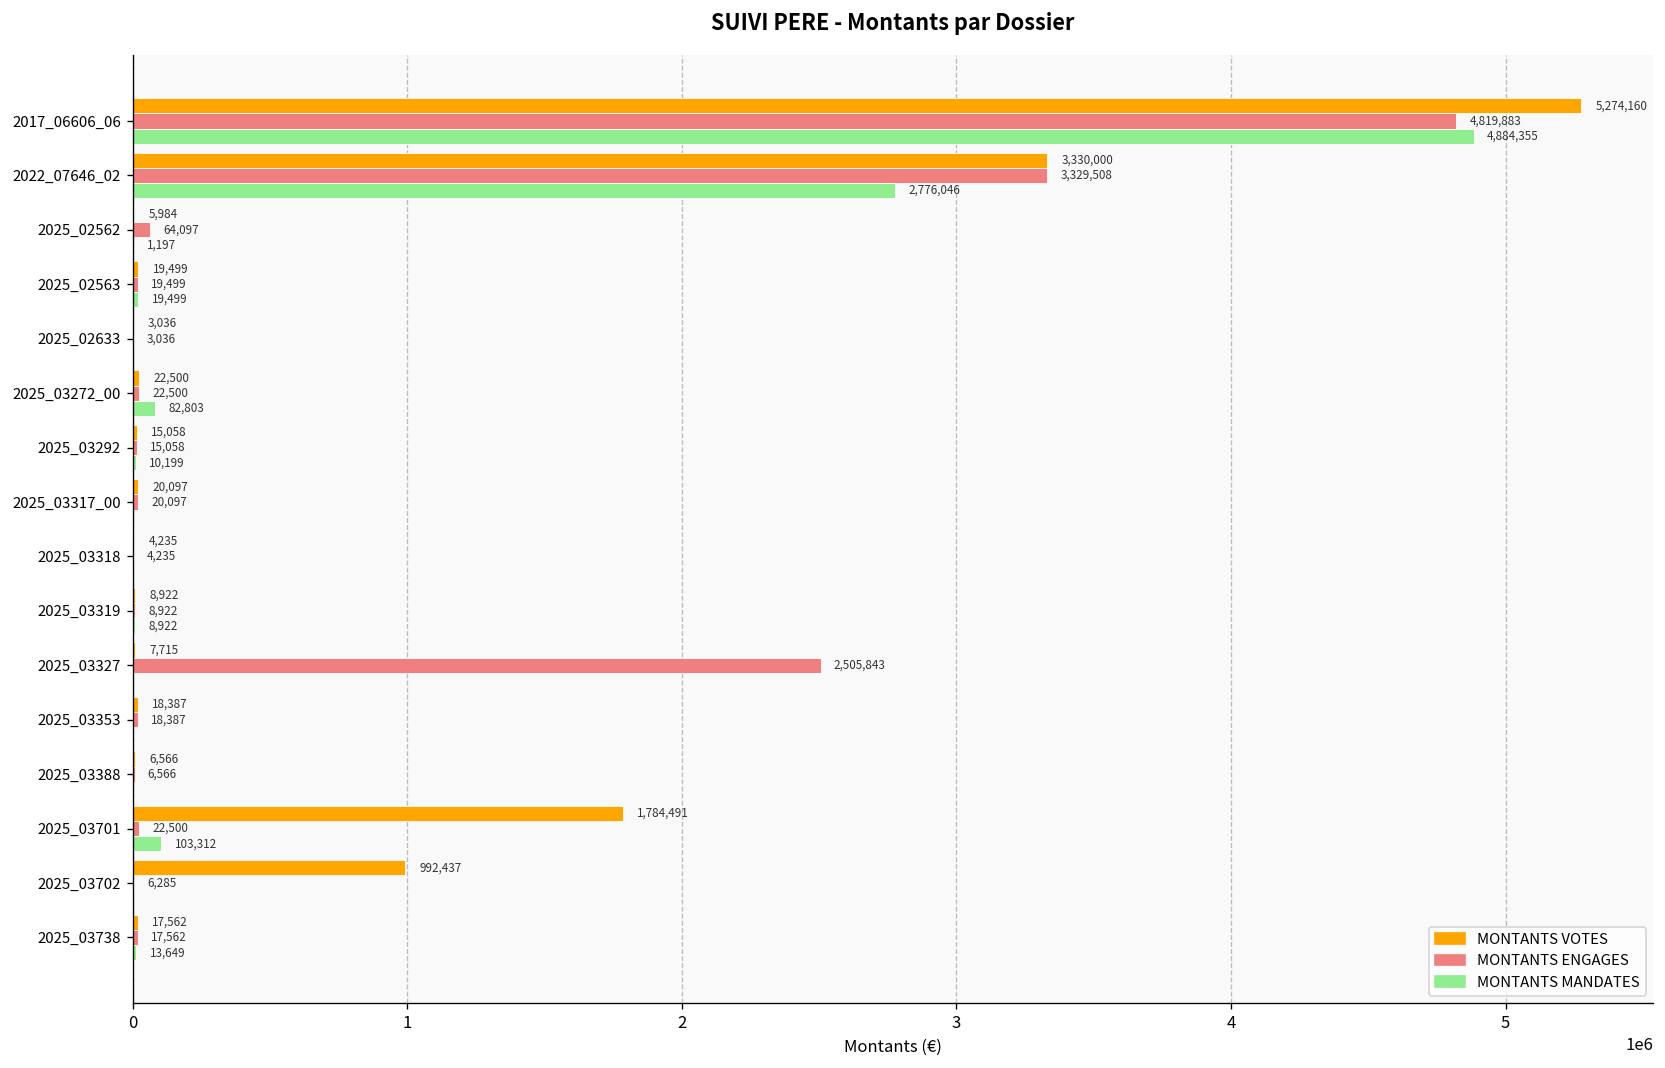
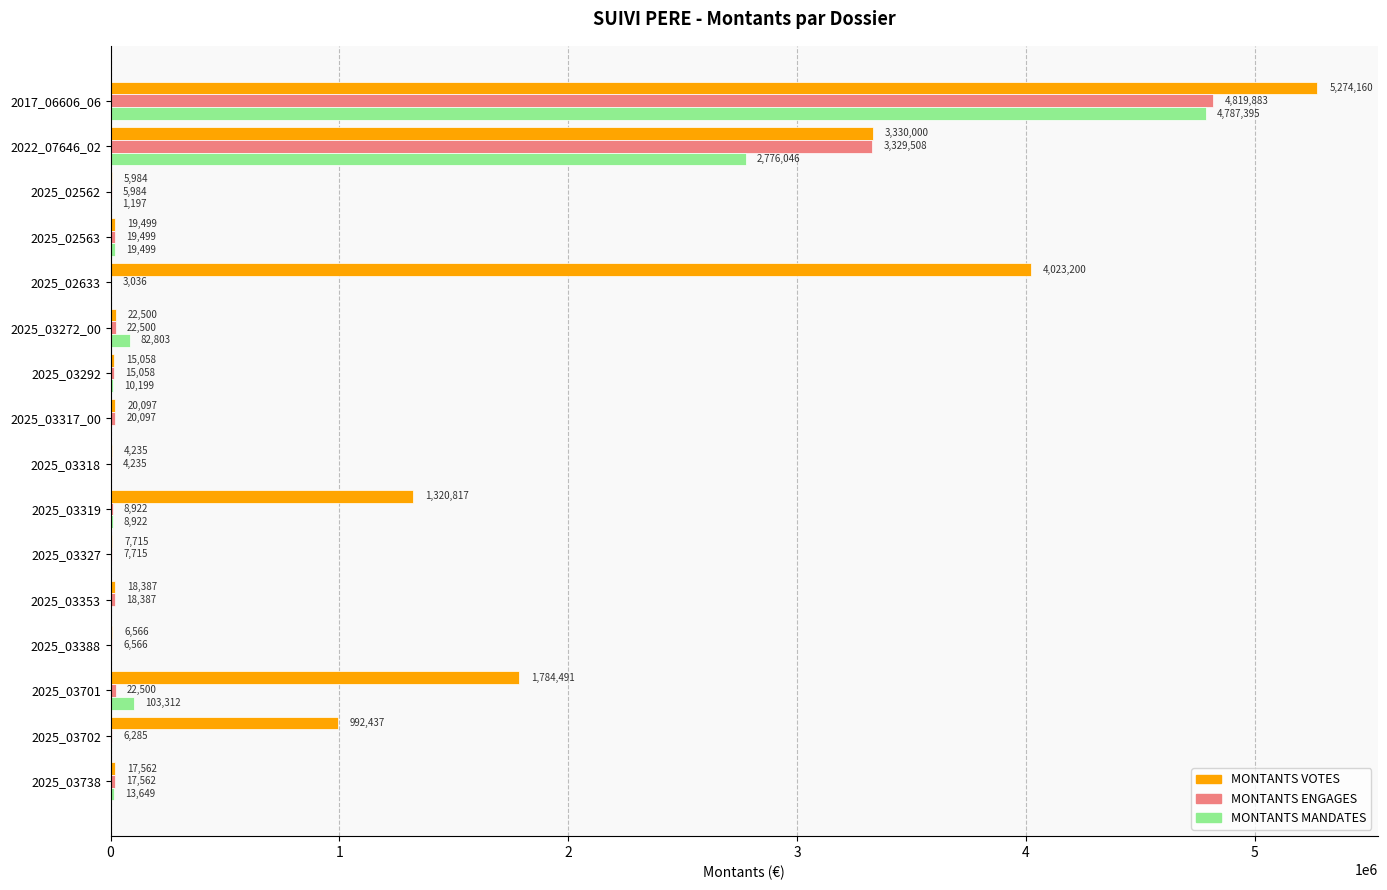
MONTANTS MANDATES, 2017_06606_06: 4,884,355 -> 4,787,395
MONTANTS ENGAGES, 2025_02562: 64,097 -> 5,984
MONTANTS VOTES, 2025_02633: 3,036 -> 4,023,200
MONTANTS VOTES, 2025_03319: 8,922 -> 1,320,817
MONTANTS ENGAGES, 2025_03327: 2,505,843 -> 7,715
